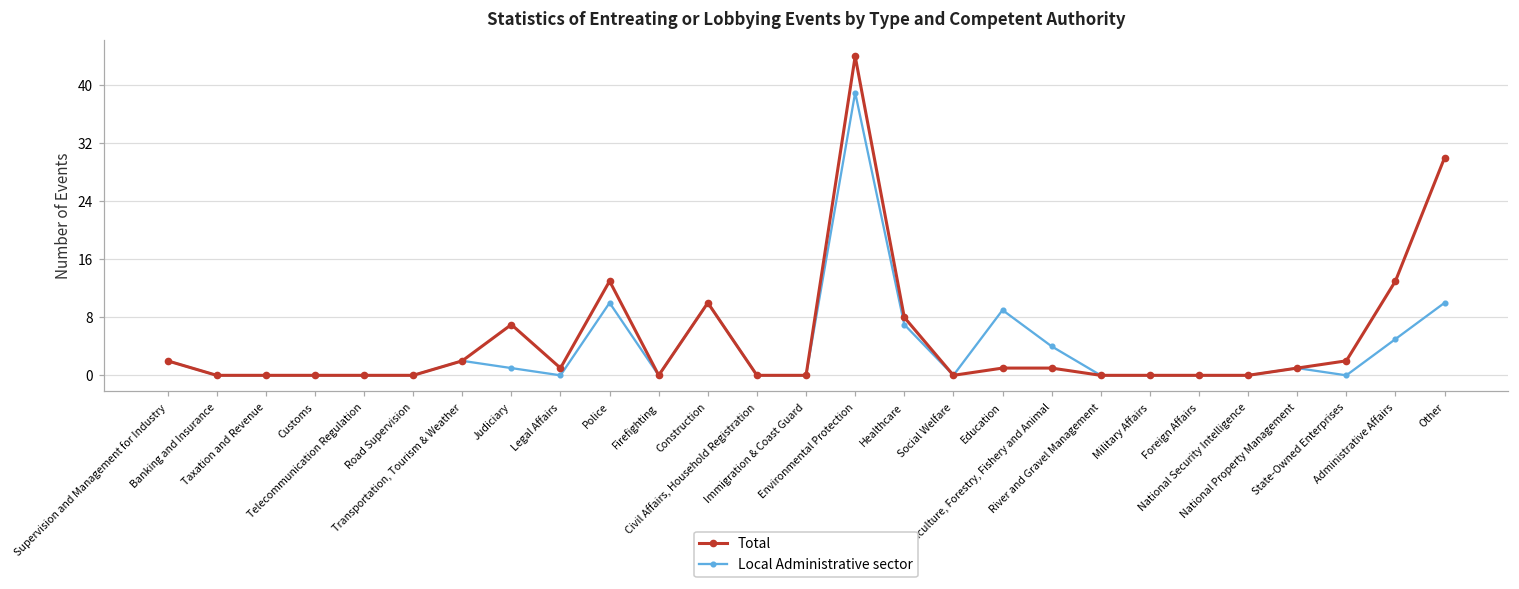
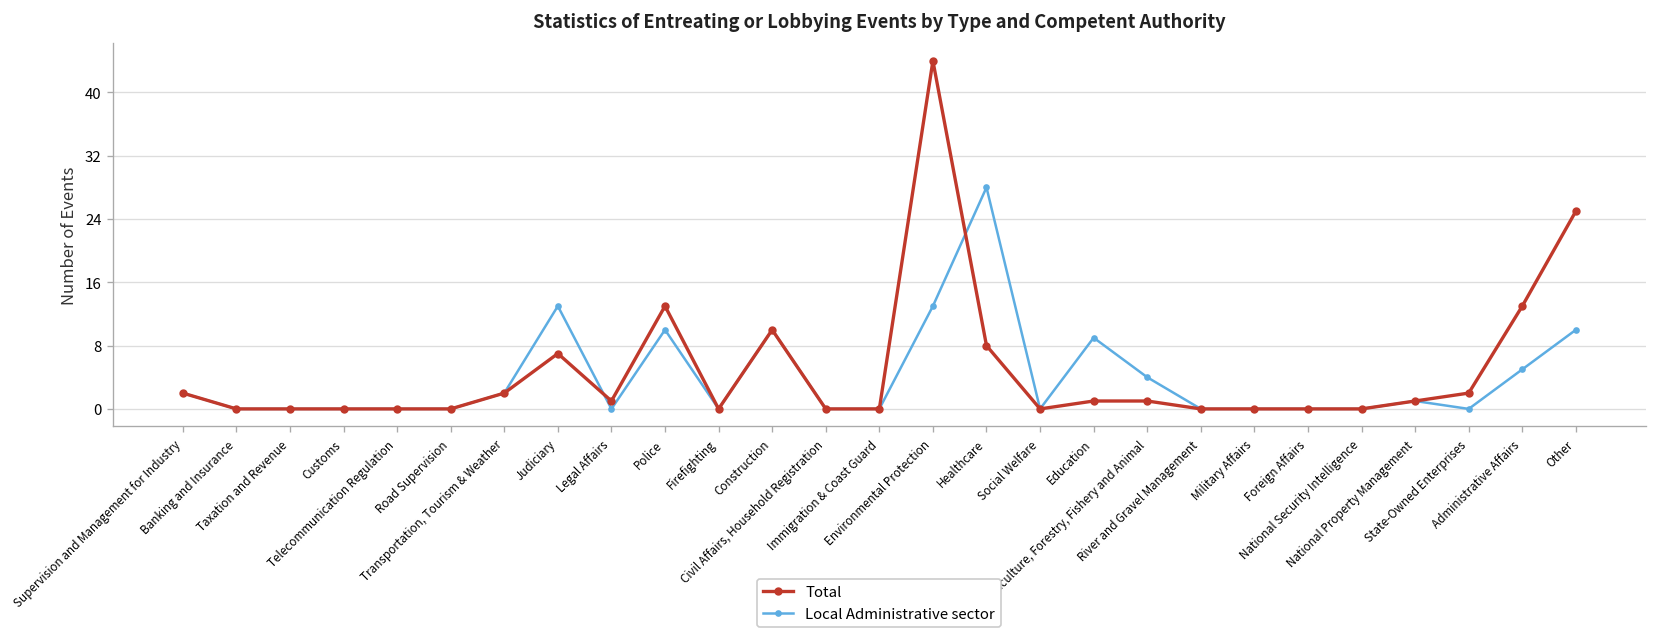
Local Administrative sector, Judiciary: 1 -> 13
Local Administrative sector, Environmental Protection: 39 -> 13
Local Administrative sector, Healthcare: 7 -> 28
Total, Other: 30 -> 25
